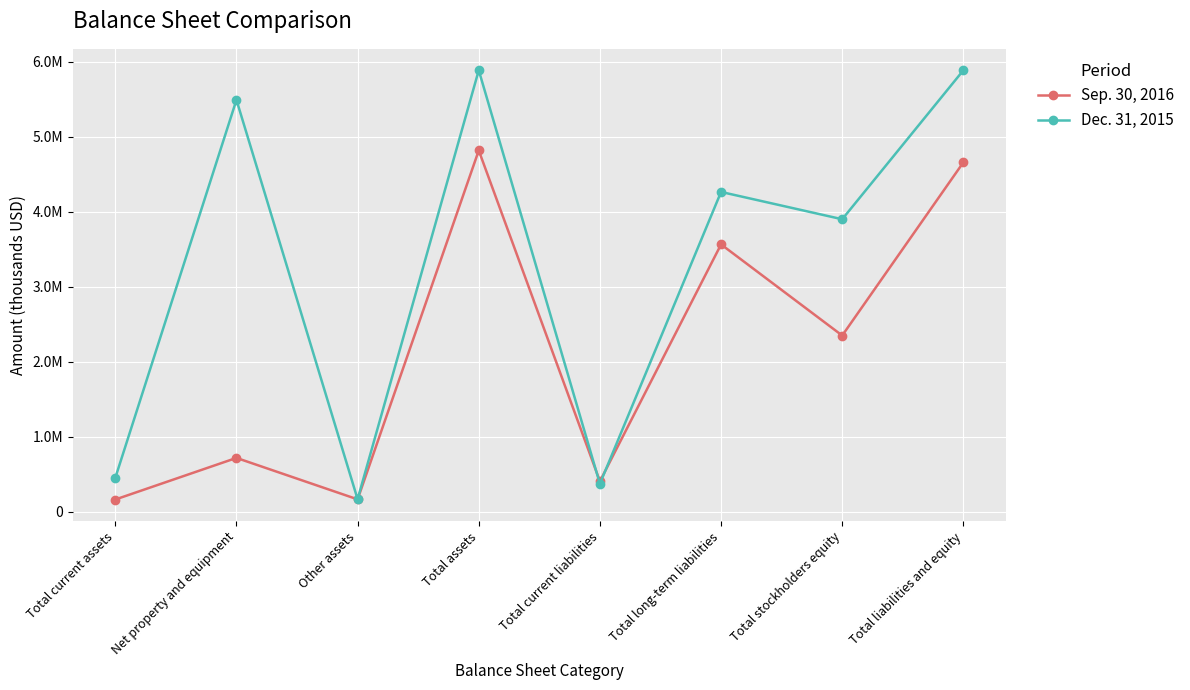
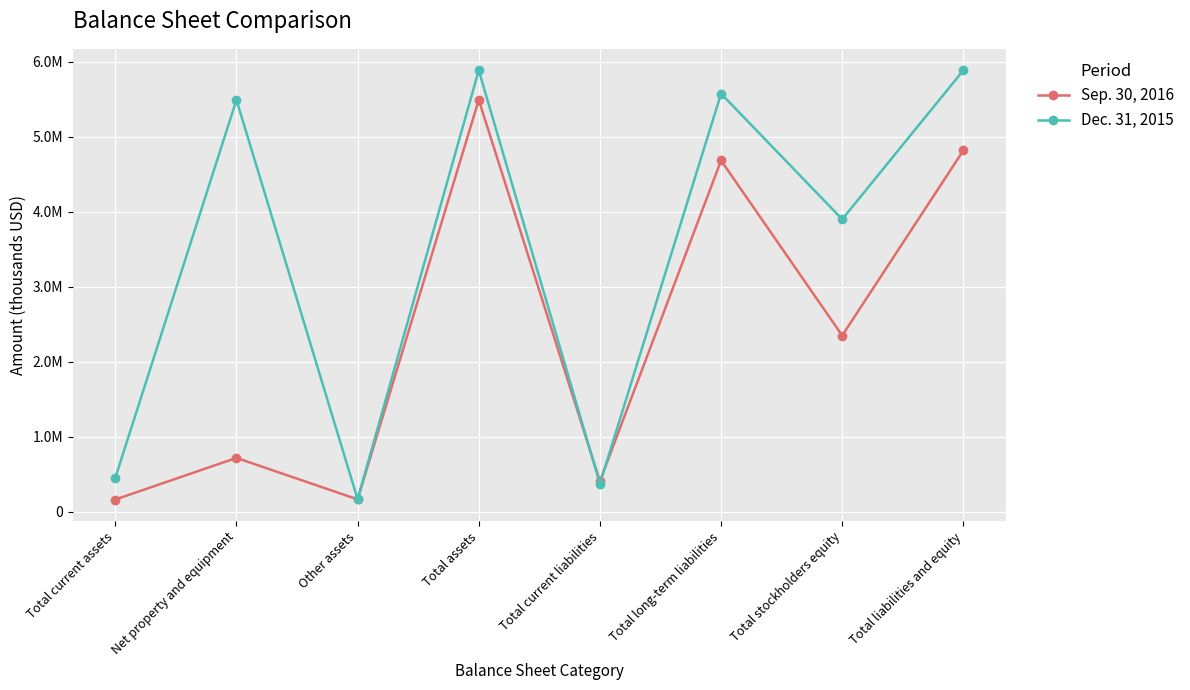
Sep. 30, 2016, Total assets: 4800000 -> 5500000
Sep. 30, 2016, Total long-term liabilities: 3600000 -> 4700000
Dec. 31, 2015, Total long-term liabilities: 4300000 -> 5600000
Sep. 30, 2016, Total liabilities and equity: 4700000 -> 4800000
